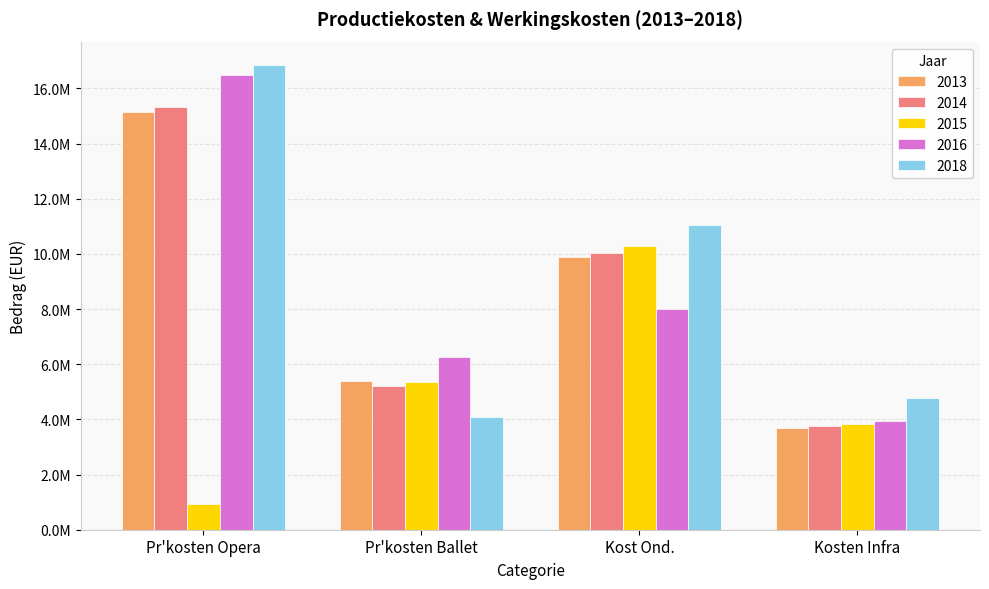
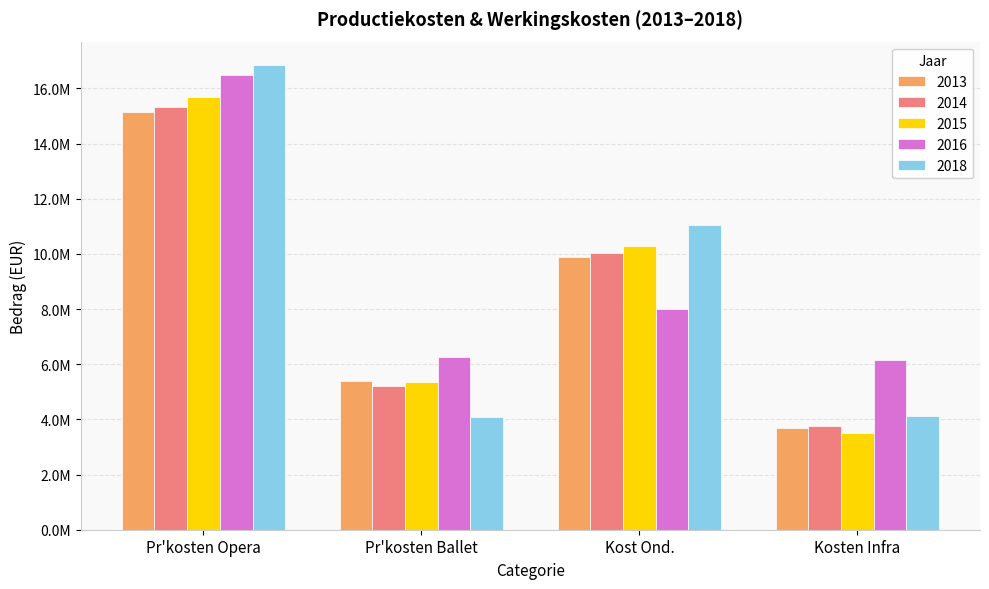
2015, Pr'kosten Opera: 900000 -> 15700000
2015, Kosten Infra: 3800000 -> 3500000
2016, Kosten Infra: 3900000 -> 6100000
2018, Kosten Infra: 4800000 -> 4100000
